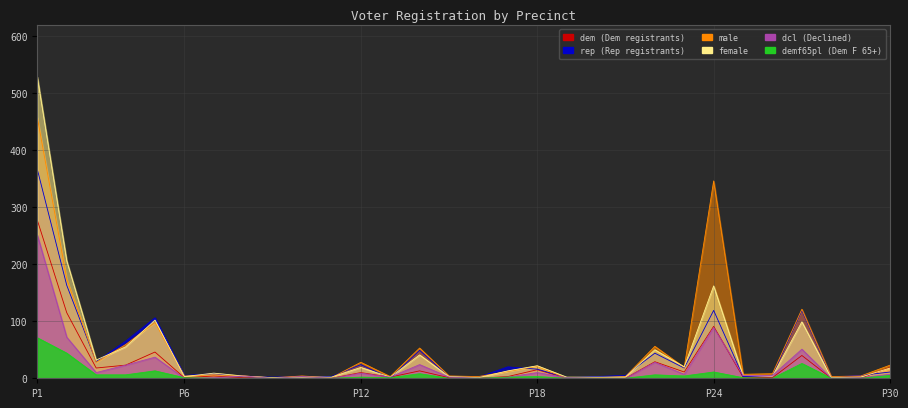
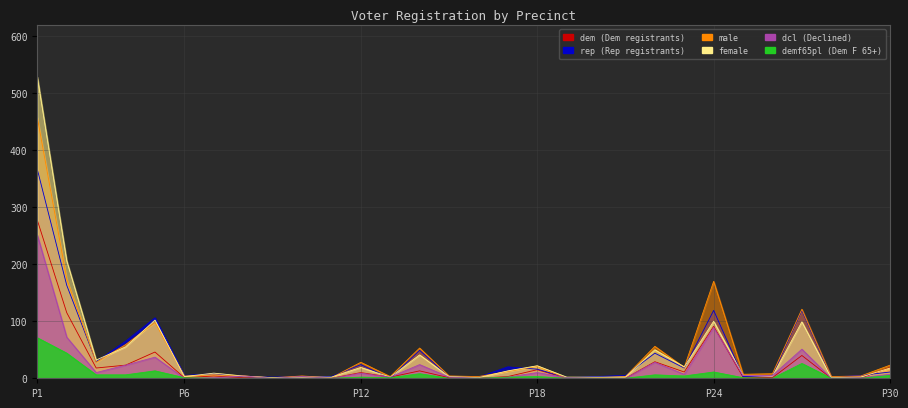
male, P24: 350 -> 170
female, P24: 160 -> 100
